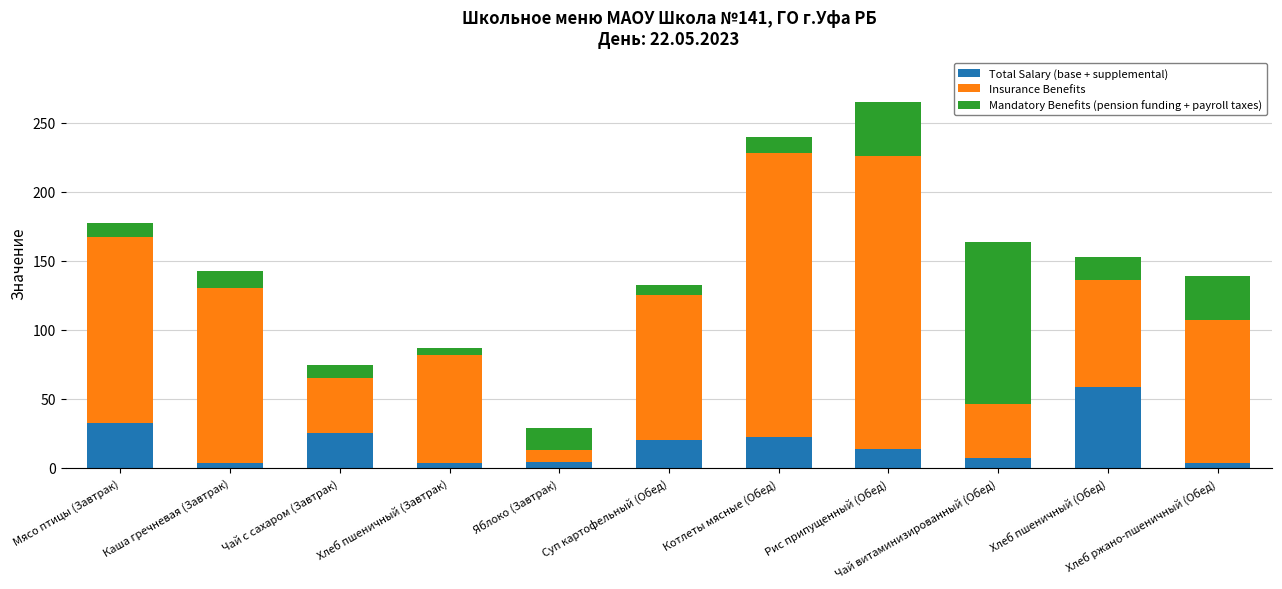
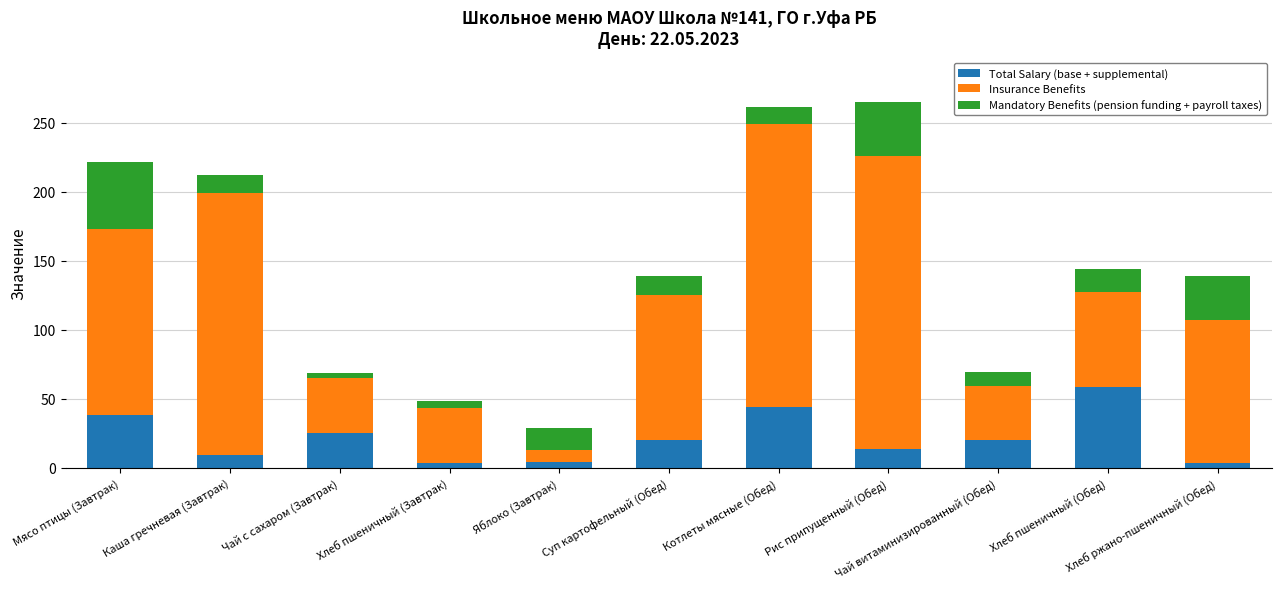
Total Salary (base + supplemental), Мясо птицы (Завтрак): 33 -> 38
Mandatory Benefits (pension funding + payroll taxes), Мясо птицы (Завтрак): 10 -> 48
Total Salary (base + supplemental), Каша гречневая (Завтрак): 4 -> 10
Insurance Benefits, Каша гречневая (Завтрак): 127 -> 190
Mandatory Benefits (pension funding + payroll taxes), Чай с сахаром (Завтрак): 10 -> 4
Insurance Benefits, Хлеб пшеничный (Завтрак): 78 -> 40
Mandatory Benefits (pension funding + payroll taxes), Суп картофельный (Обед): 7 -> 14
Total Salary (base + supplemental), Котлеты мясные (Обед): 23 -> 44
Total Salary (base + supplemental), Чай витаминизированный (Обед): 7 -> 21
Mandatory Benefits (pension funding + payroll taxes), Чай витаминизированный (Обед): 118 -> 10
Insurance Benefits, Хлеб пшеничный (Обед): 78 -> 69
